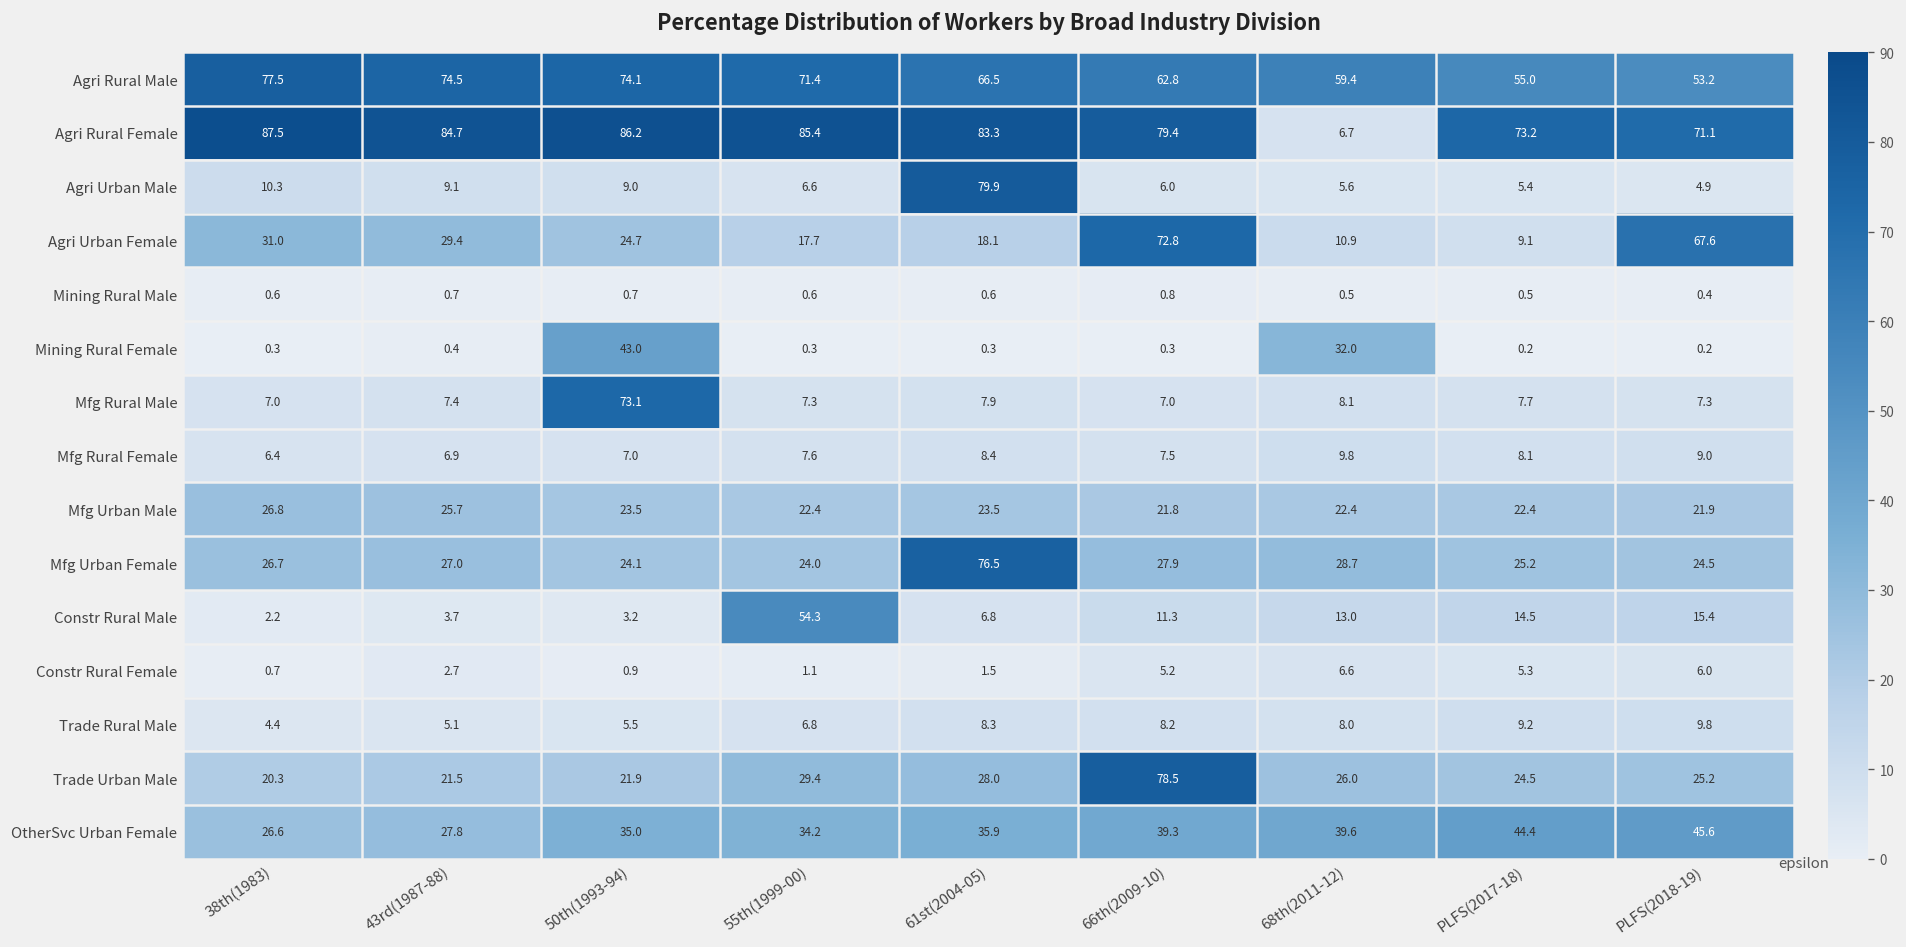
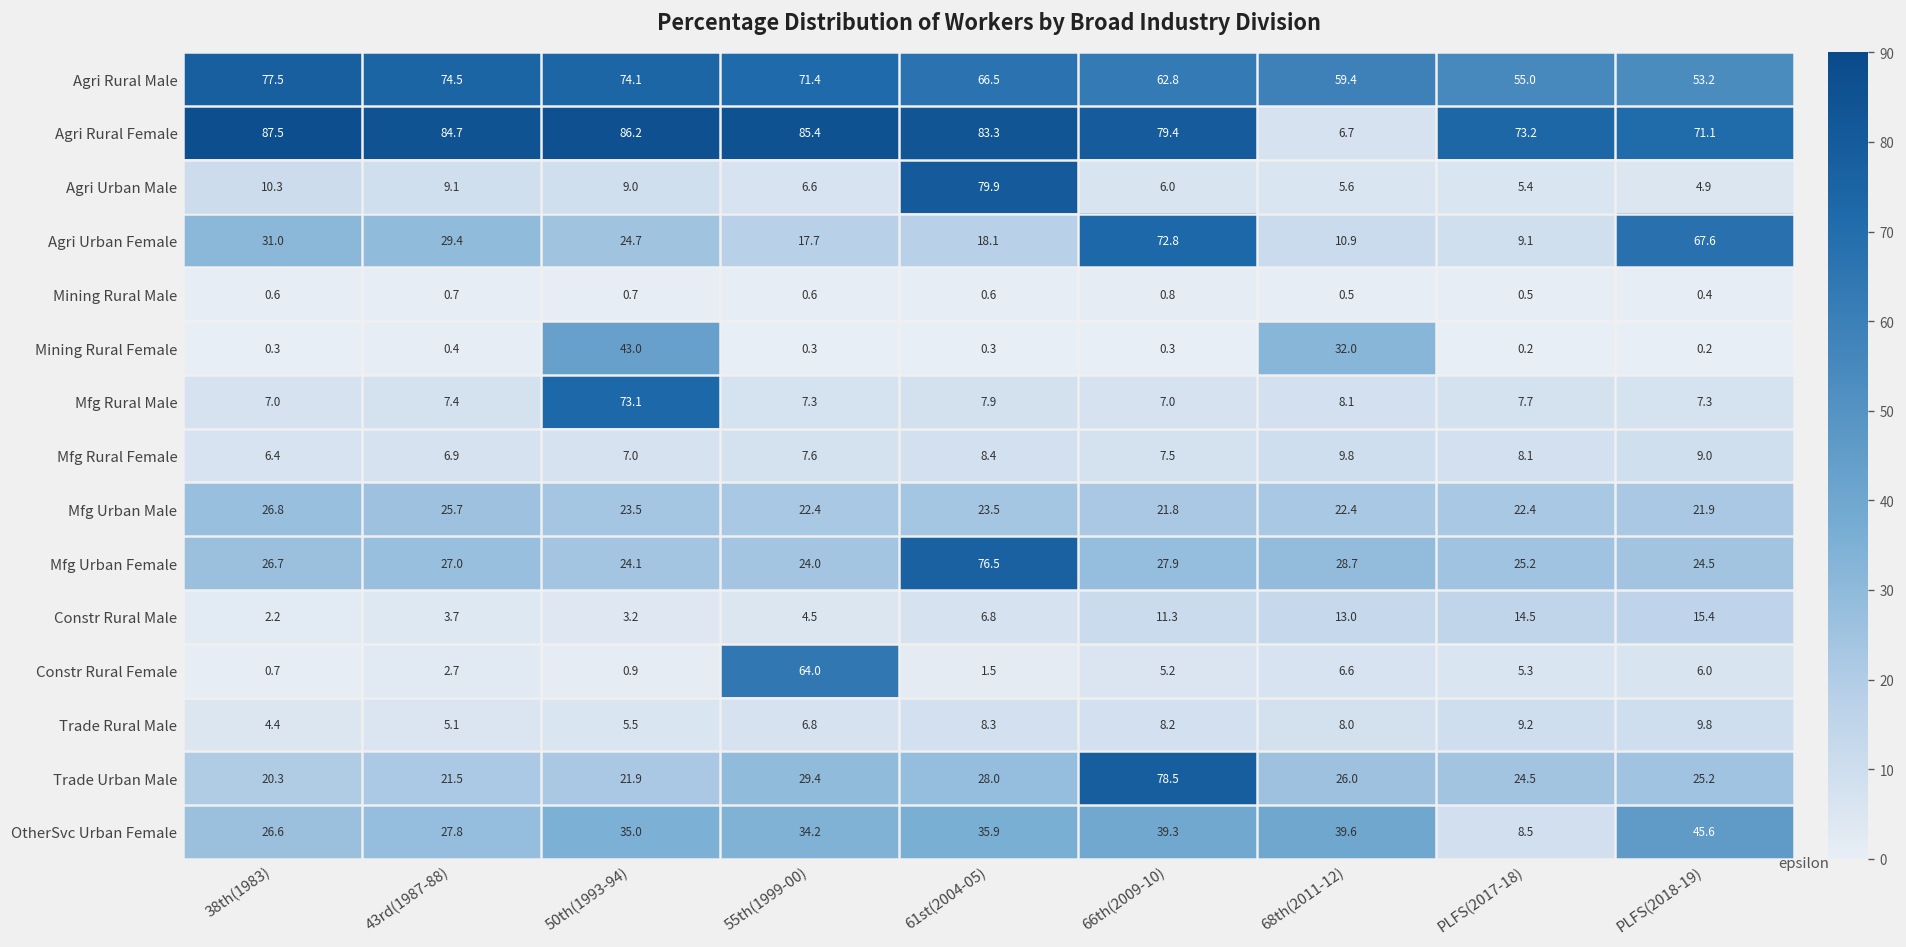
Constr Rural Male, 55th(1999-00): 54.3 -> 4.5
Constr Rural Female, 55th(1999-00): 1.1 -> 64.0
OtherSvc Urban Female, PLFS(2017-18): 44.4 -> 8.5
